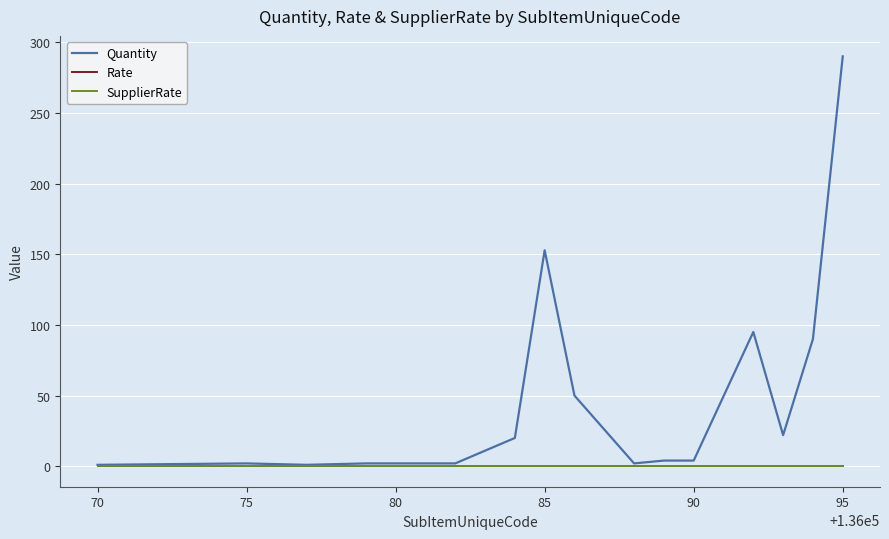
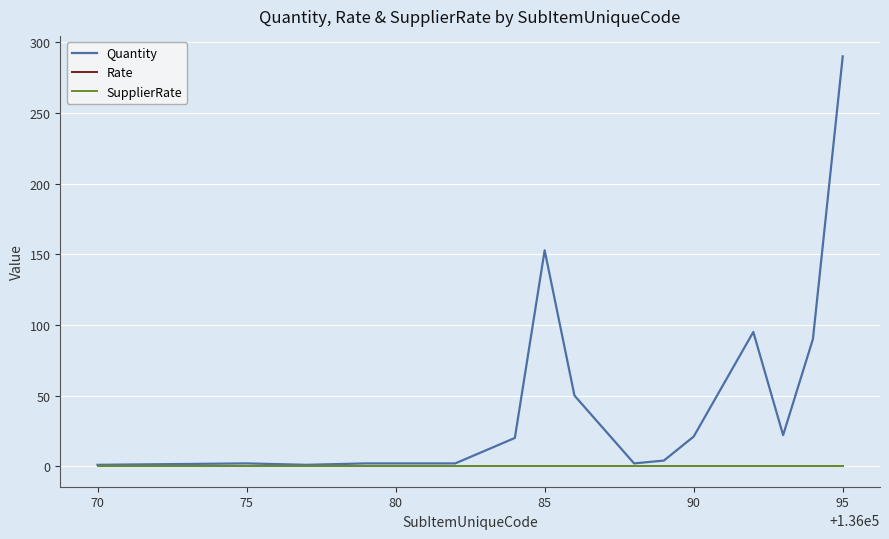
Quantity, 90: 4 -> 21
